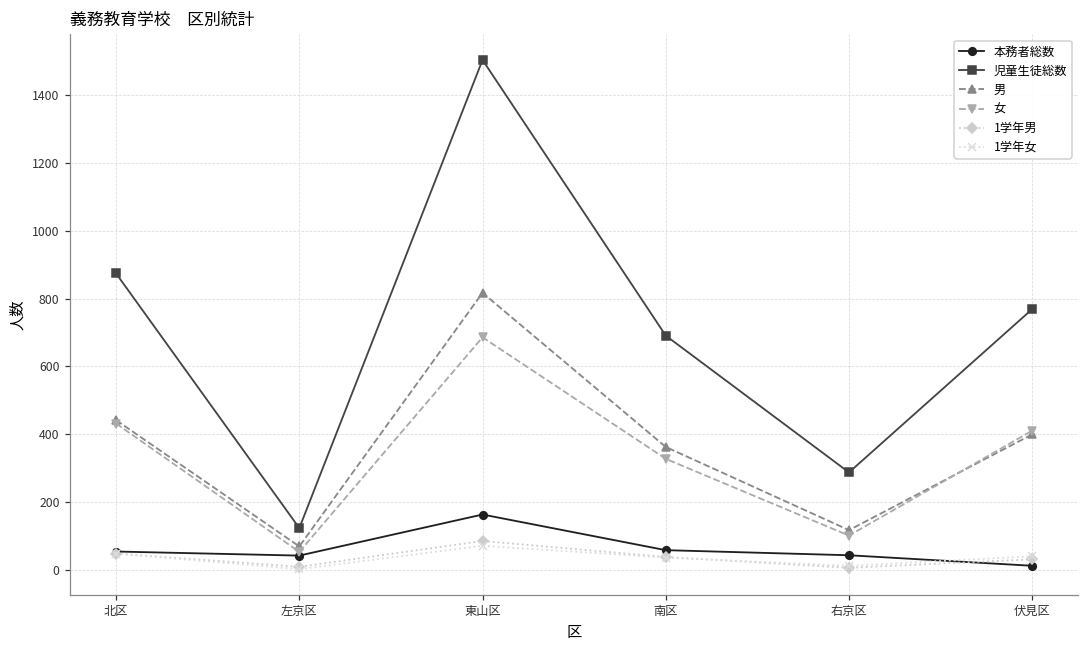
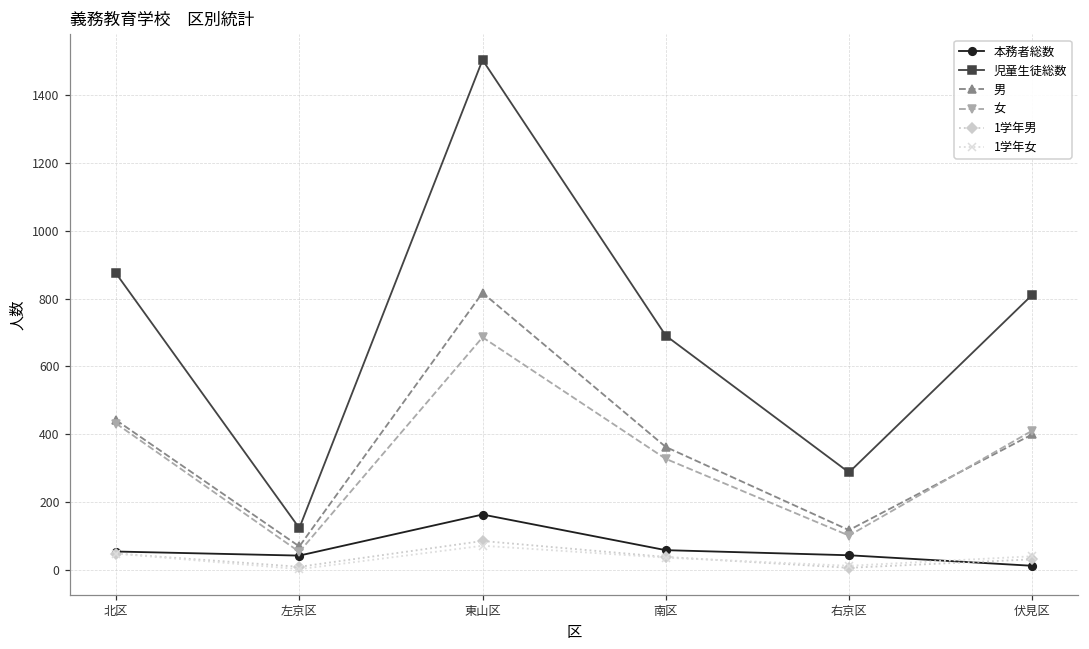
児童生徒総数, 伏見区: 770 -> 810
